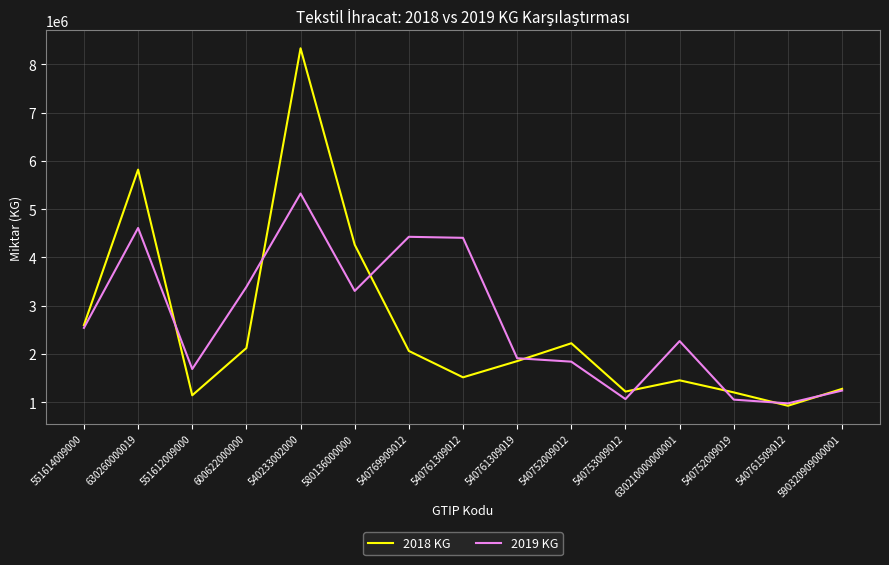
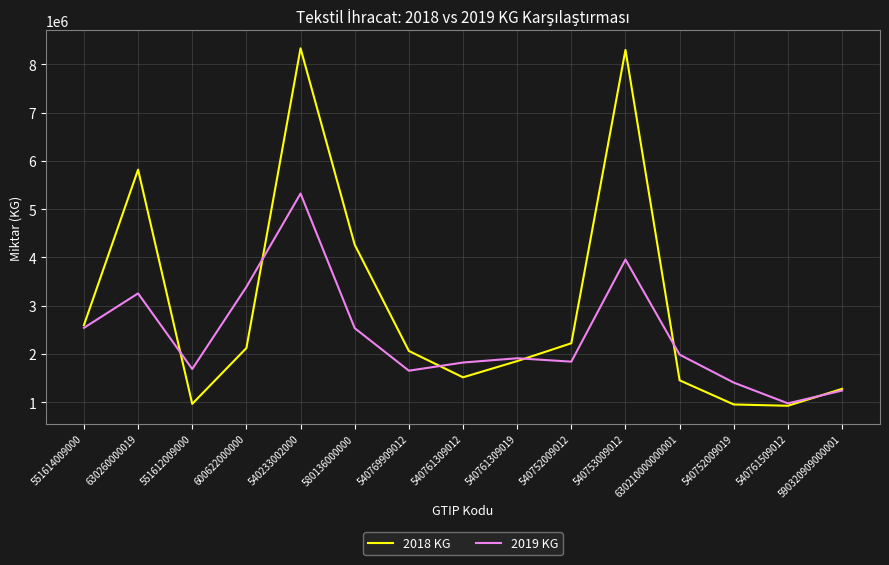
2019 KG, 630260000019: 4600000 -> 3300000
2018 KG, 551612009000: 1100000 -> 1000000
2019 KG, 580136000000: 3300000 -> 2500000
2019 KG, 540769909012: 4400000 -> 1700000
2019 KG, 540761309012: 4400000 -> 1800000
2018 KG, 540753009012: 1200000 -> 8300000
2019 KG, 540753009012: 1100000 -> 4000000
2019 KG, 630210000000001: 2300000 -> 2000000
2018 KG, 540752009019: 1200000 -> 1000000
2019 KG, 540752009019: 1100000 -> 1400000
